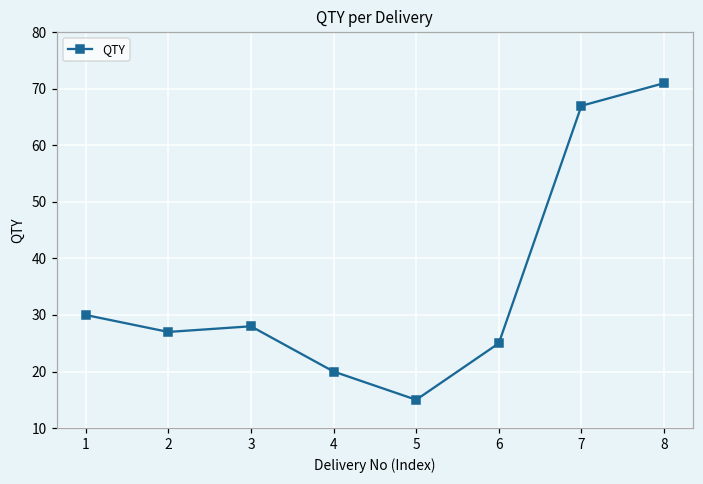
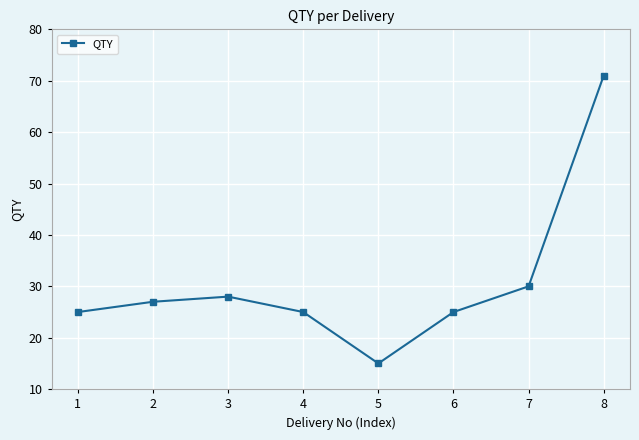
1: 30 -> 25
4: 20 -> 25
7: 67 -> 30
